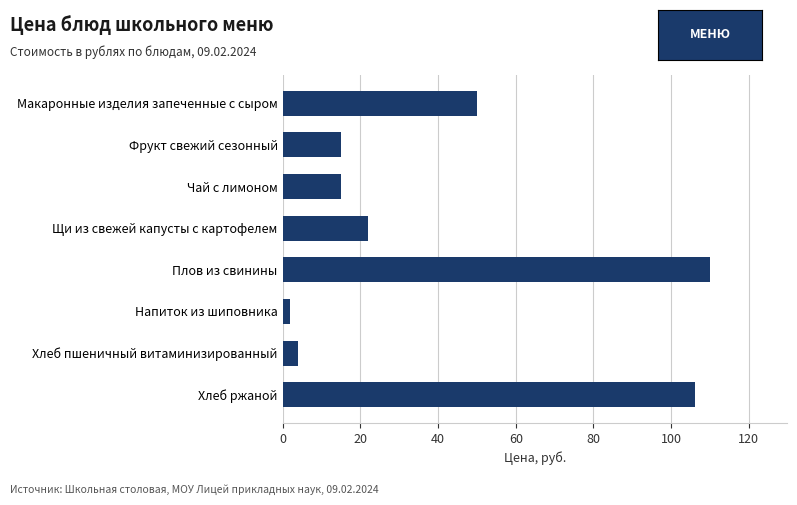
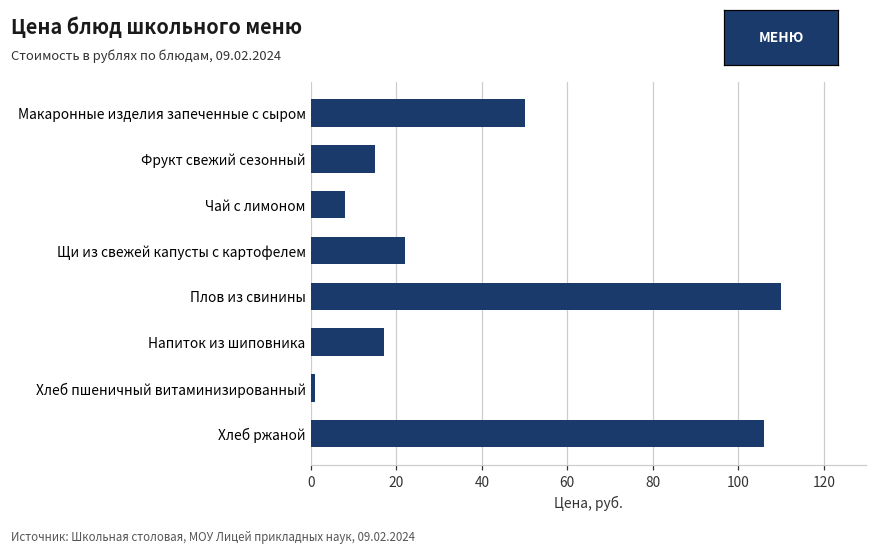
Чай с лимоном: 15 -> 8
Напиток из шиповника: 2 -> 17
Хлеб пшеничный витаминизированный: 4 -> 1
